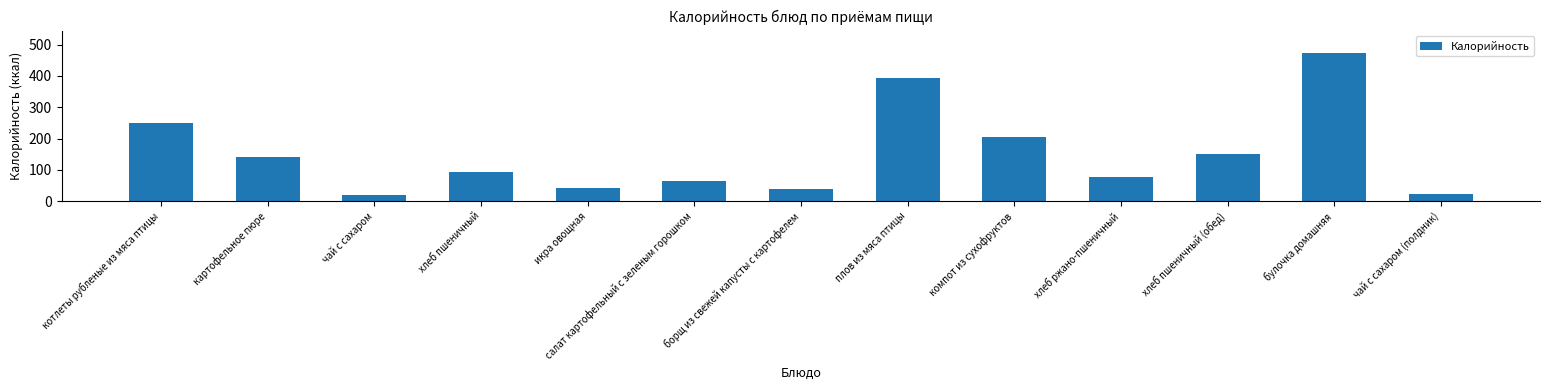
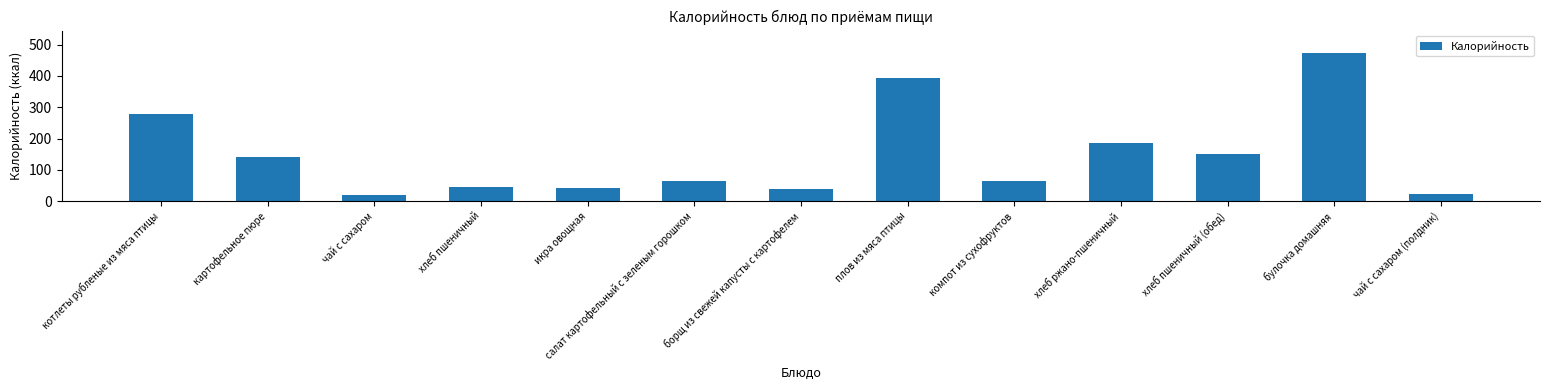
котлеты рубленые из мяса птицы: 250 -> 280
хлеб пшеничный: 90 -> 50
компот из сухофруктов: 200 -> 60
хлеб ржано-пшеничный: 80 -> 190
